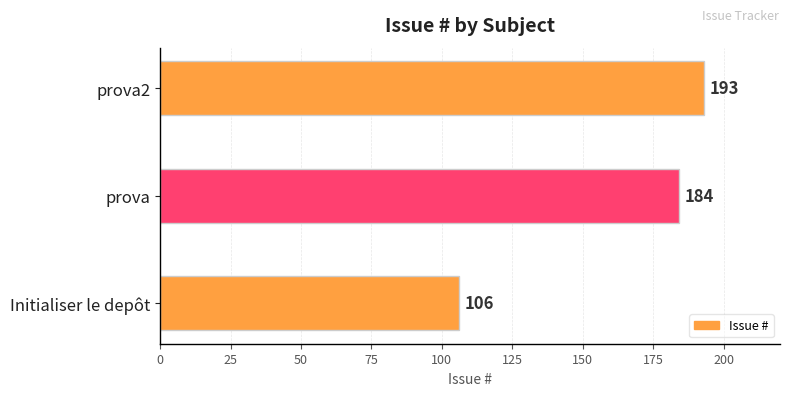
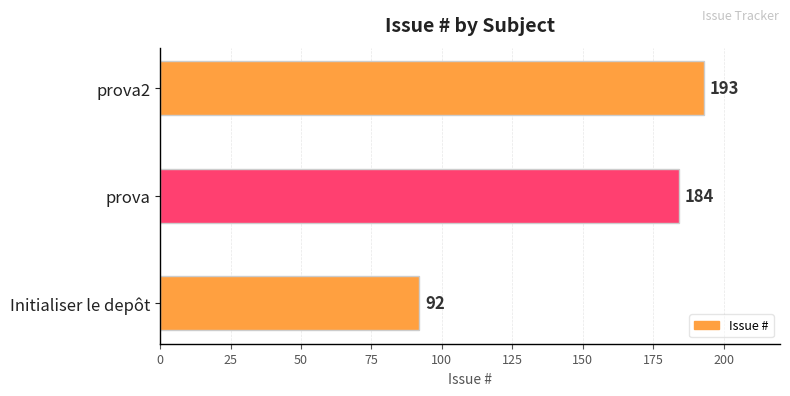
Initialiser le depôt: 106 -> 92
